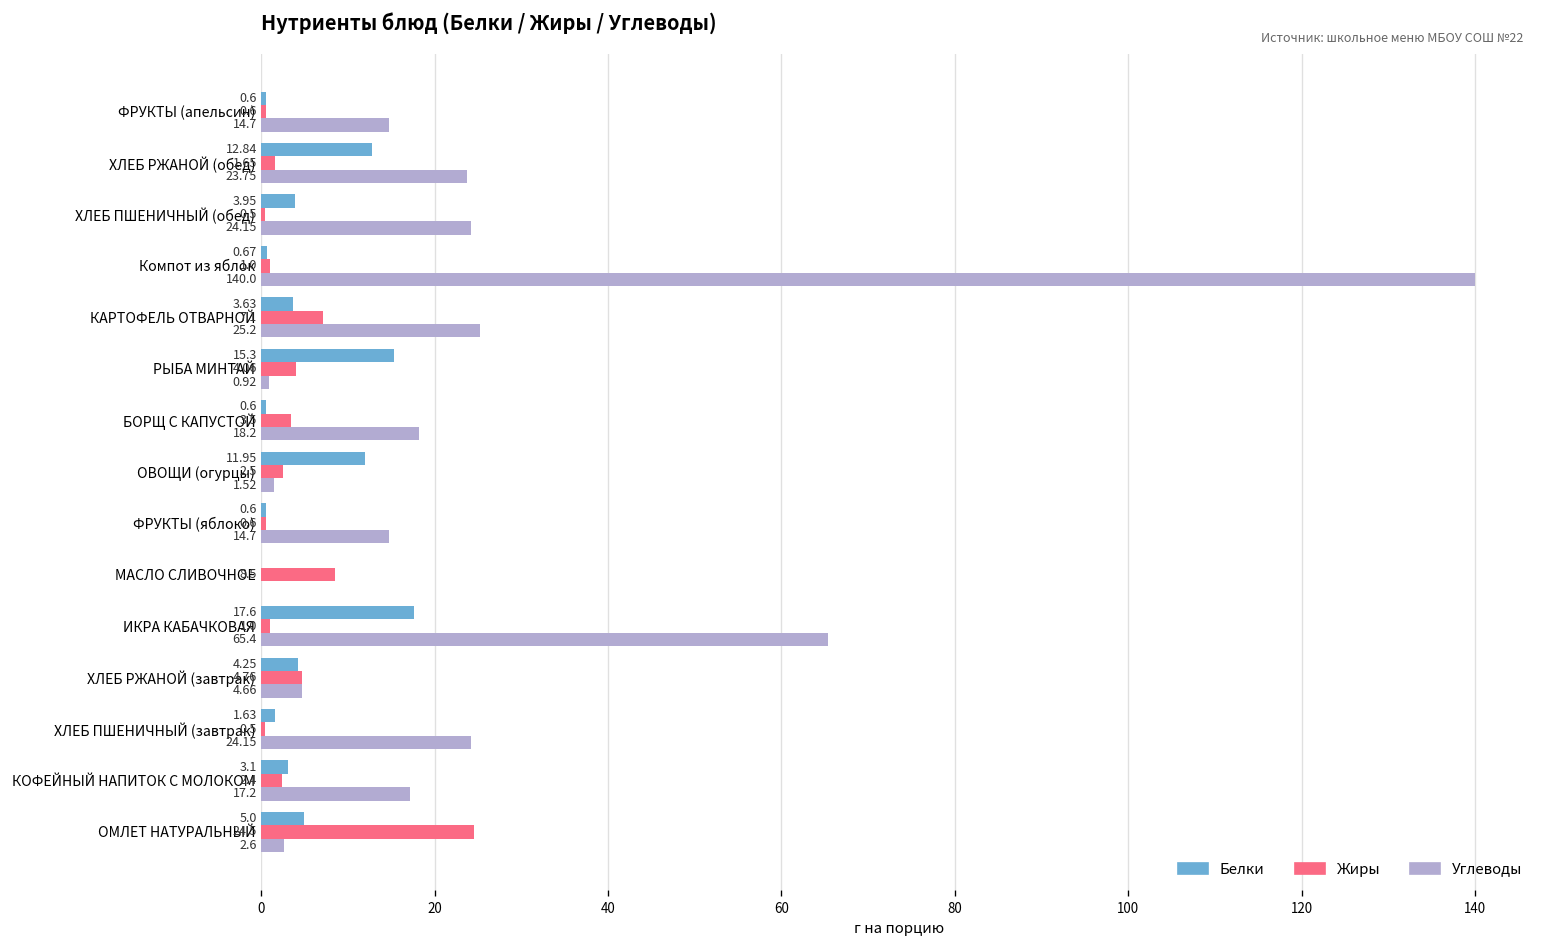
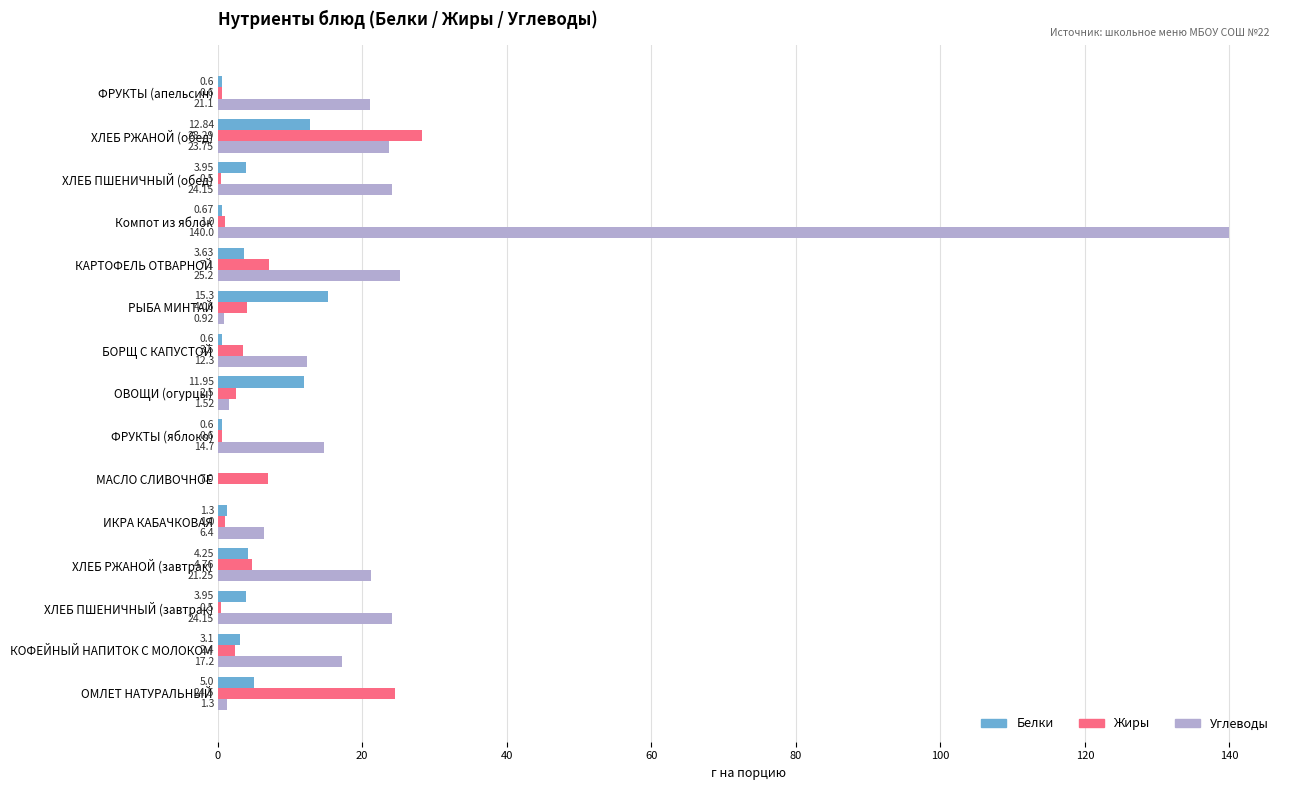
Углеводы, ФРУКТЫ (апельсин): 14.7 -> 21.1
Жиры, ХЛЕБ РЖАНОЙ (обед): 1.65 -> 28.29
Углеводы, БОРЩ С КАПУСТОЙ: 18.2 -> 12.3
Жиры, МАСЛО СЛИВОЧНОЕ: 8.5 -> 7.0
Белки, ИКРА КАБАЧКОВАЯ: 17.6 -> 1.3
Углеводы, ИКРА КАБАЧКОВАЯ: 65.4 -> 6.4
Углеводы, ХЛЕБ РЖАНОЙ (завтрак): 4.66 -> 21.25
Белки, ХЛЕБ ПШЕНИЧНЫЙ (завтрак): 1.63 -> 3.95
Углеводы, ОМЛЕТ НАТУРАЛЬНЫЙ: 2.6 -> 1.3
